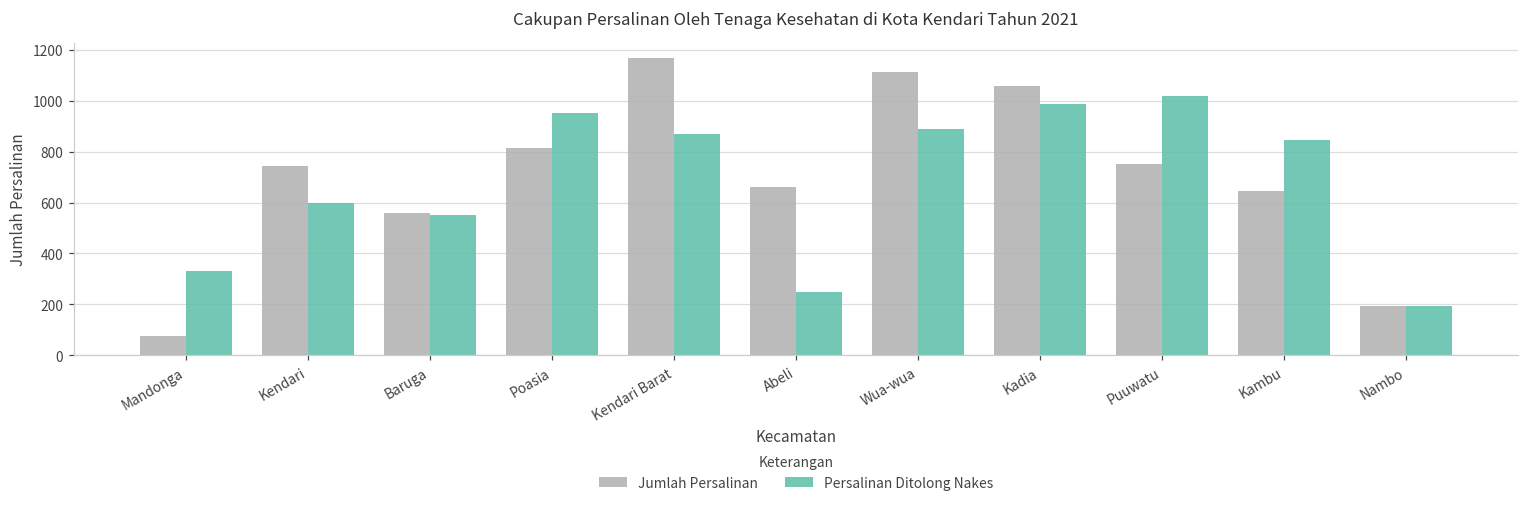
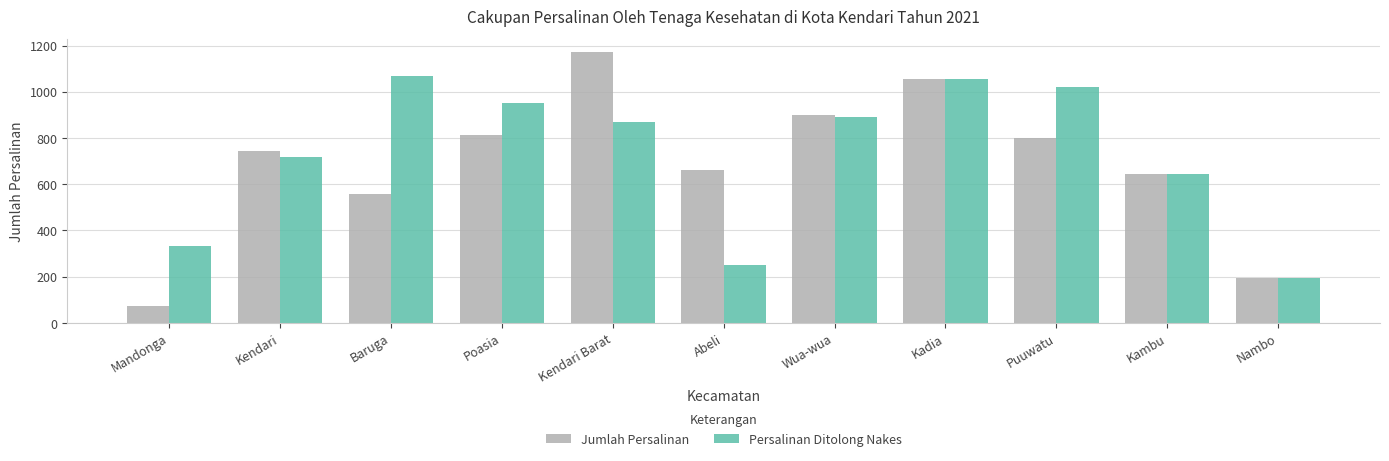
Persalinan Ditolong Nakes, Kendari: 600 -> 720
Persalinan Ditolong Nakes, Baruga: 550 -> 1070
Jumlah Persalinan, Wua-wua: 1110 -> 900
Persalinan Ditolong Nakes, Kadia: 990 -> 1060
Jumlah Persalinan, Puuwatu: 750 -> 800
Persalinan Ditolong Nakes, Kambu: 850 -> 650
